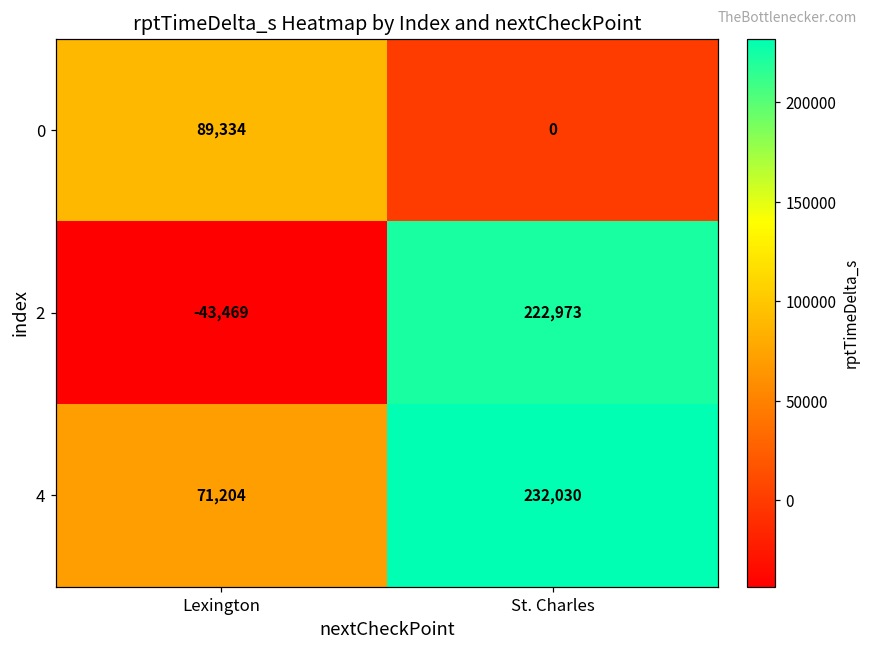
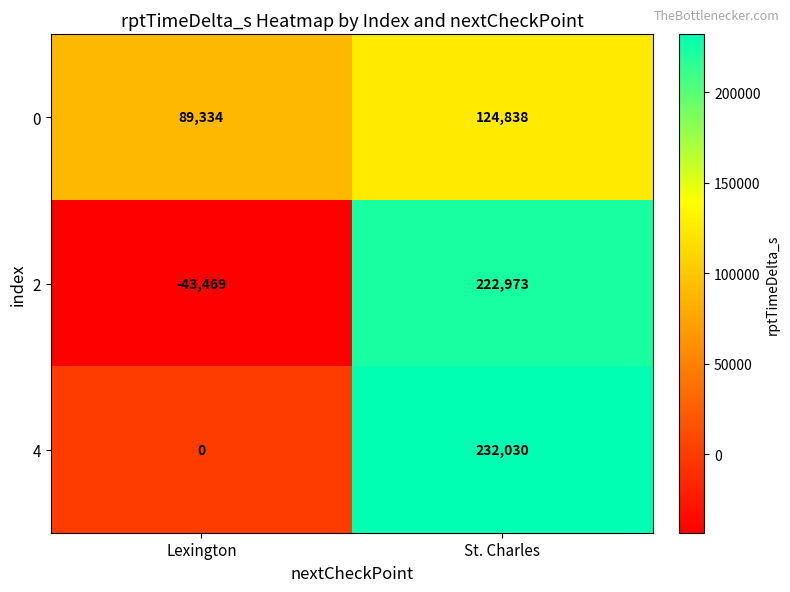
0, St. Charles: 0 -> 124,838
4, Lexington: 71,204 -> 0
